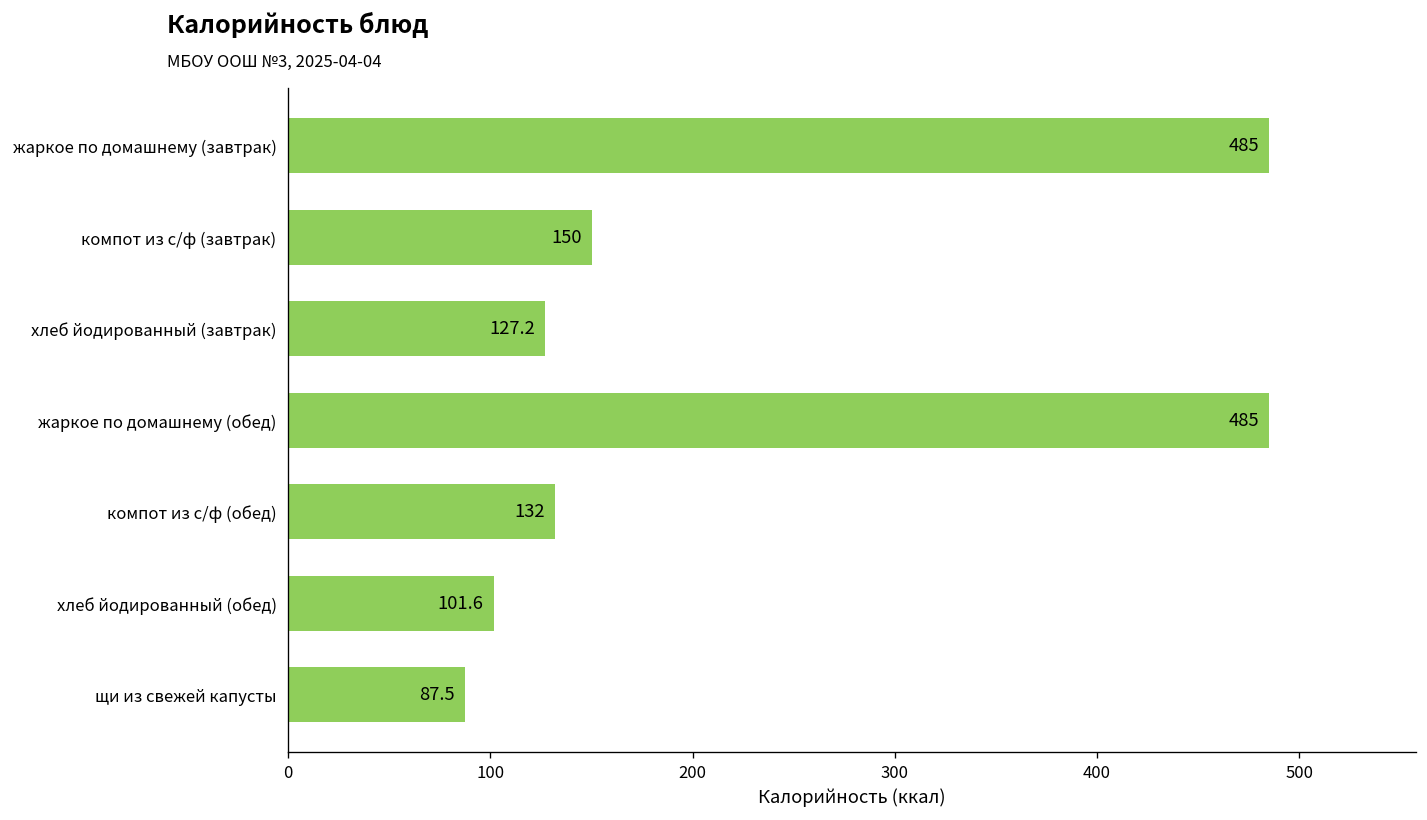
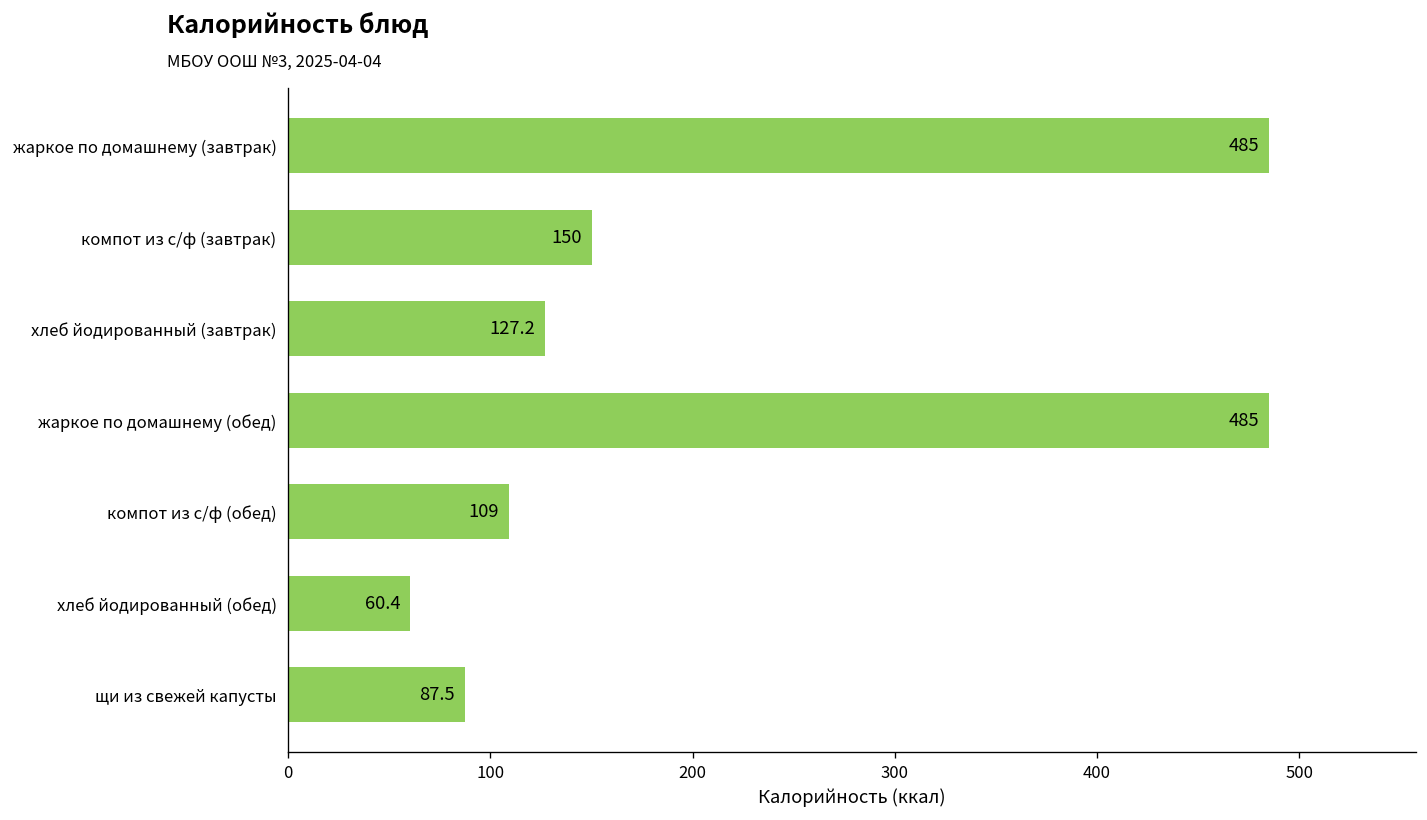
компот из с/ф (обед): 132 -> 109
хлеб йодированный (обед): 101.6 -> 60.4
